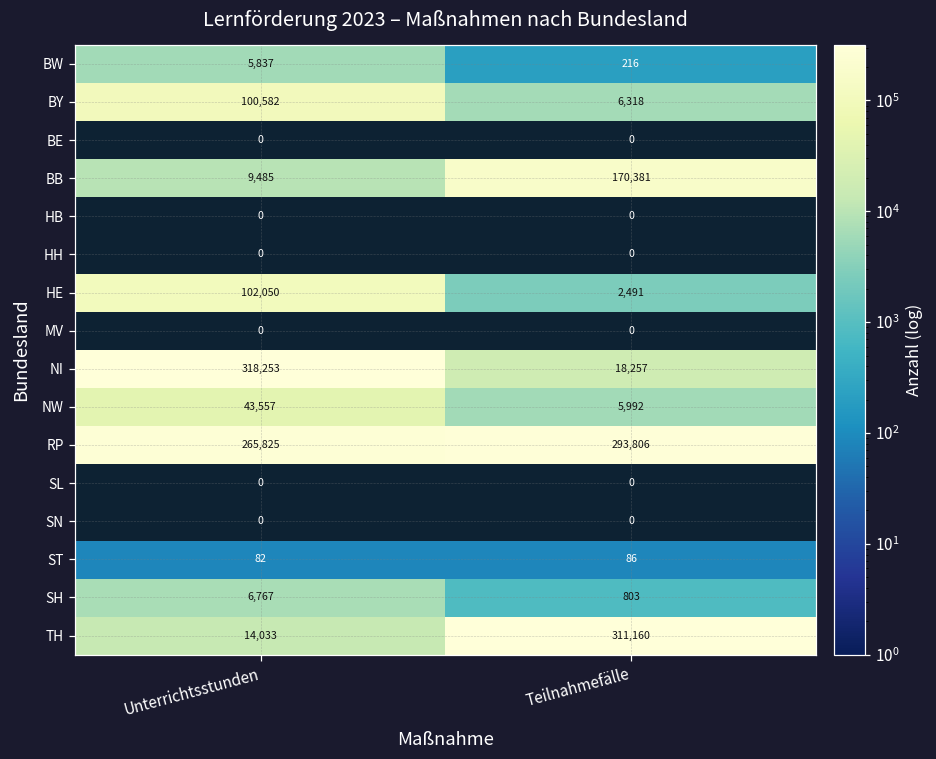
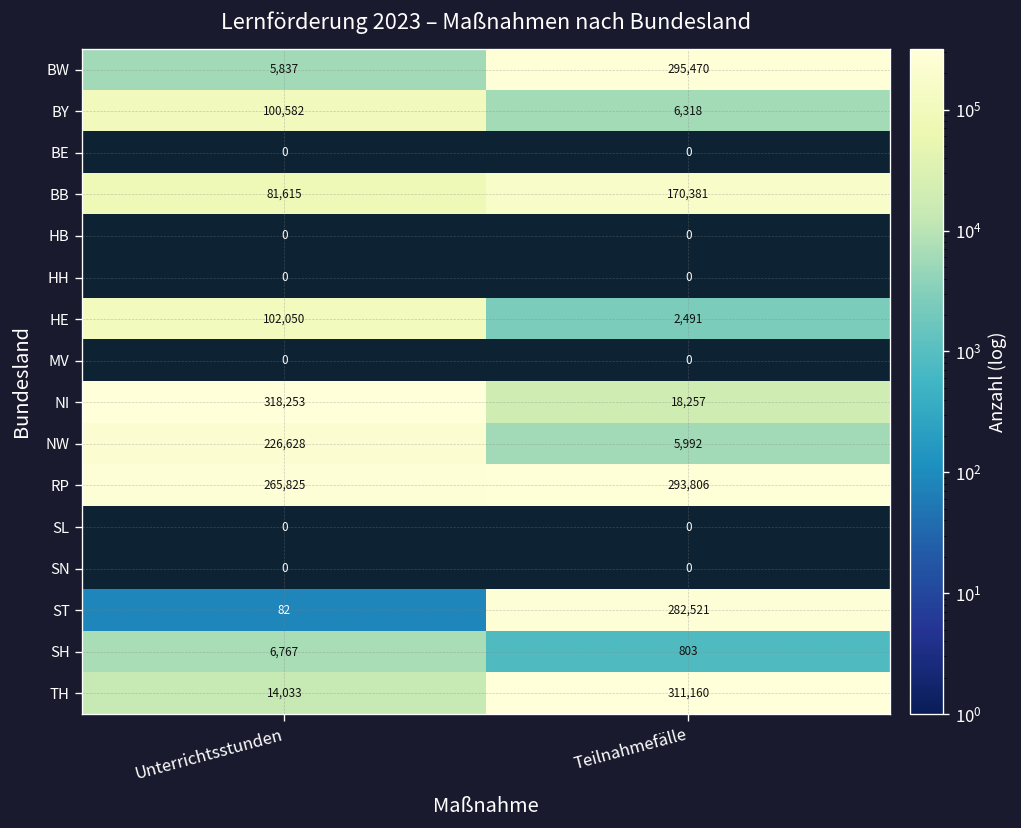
BW, Teilnahmefälle: 216 -> 295,470
BB, Unterrichtsstunden: 9,485 -> 81,615
NW, Unterrichtsstunden: 43,557 -> 226,628
ST, Teilnahmefälle: 86 -> 282,521
